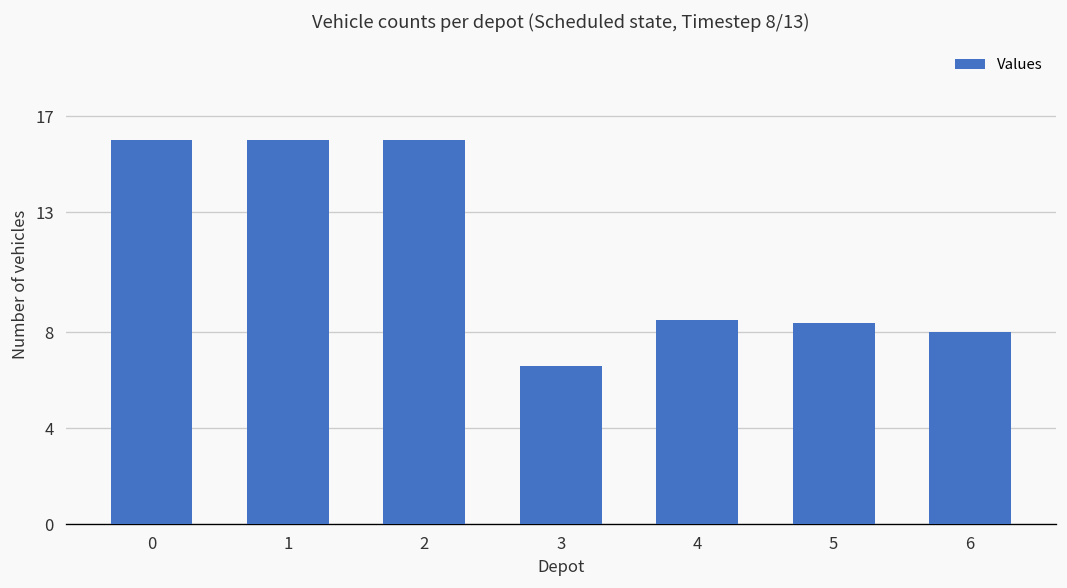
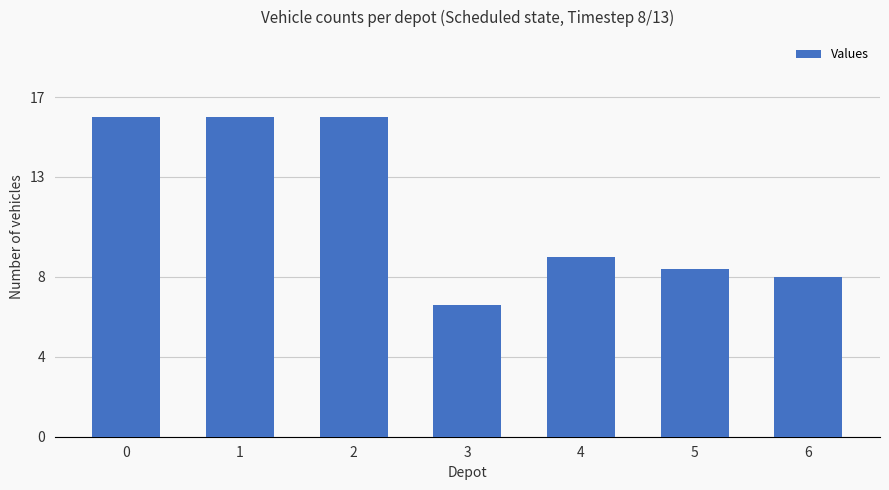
4: 8.5 -> 9.0
